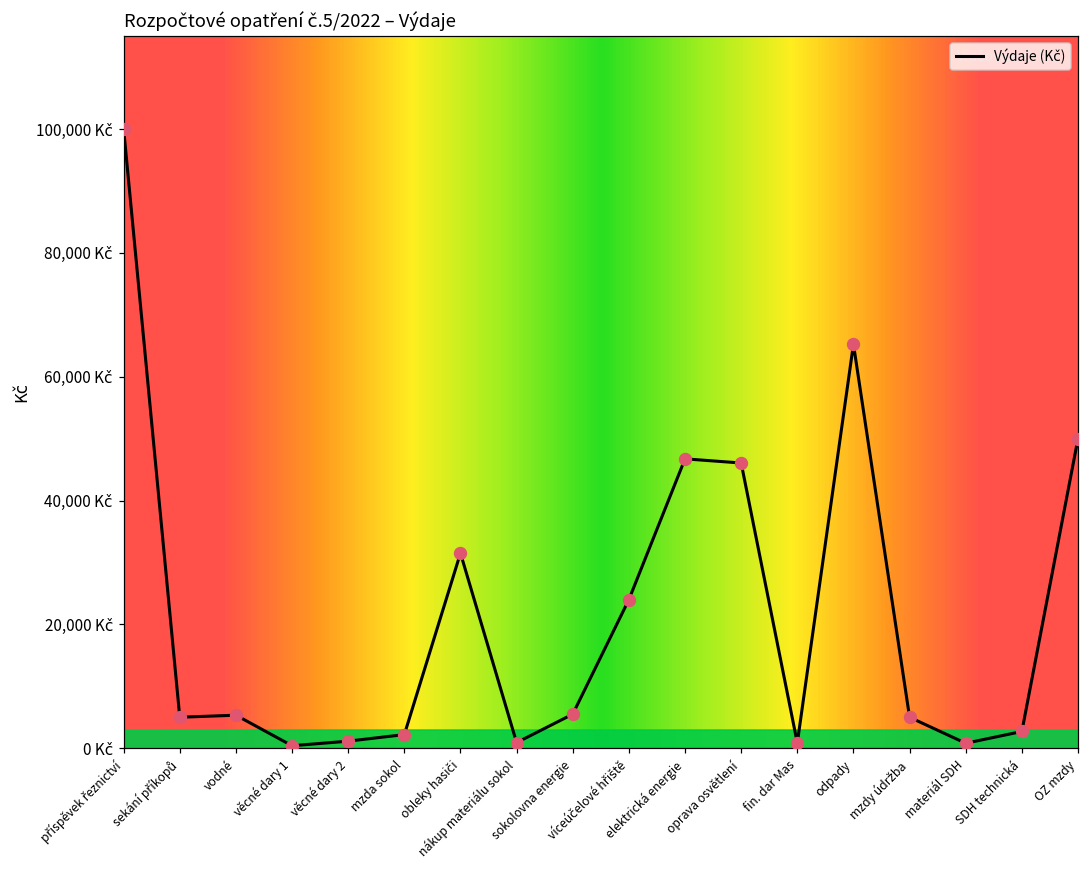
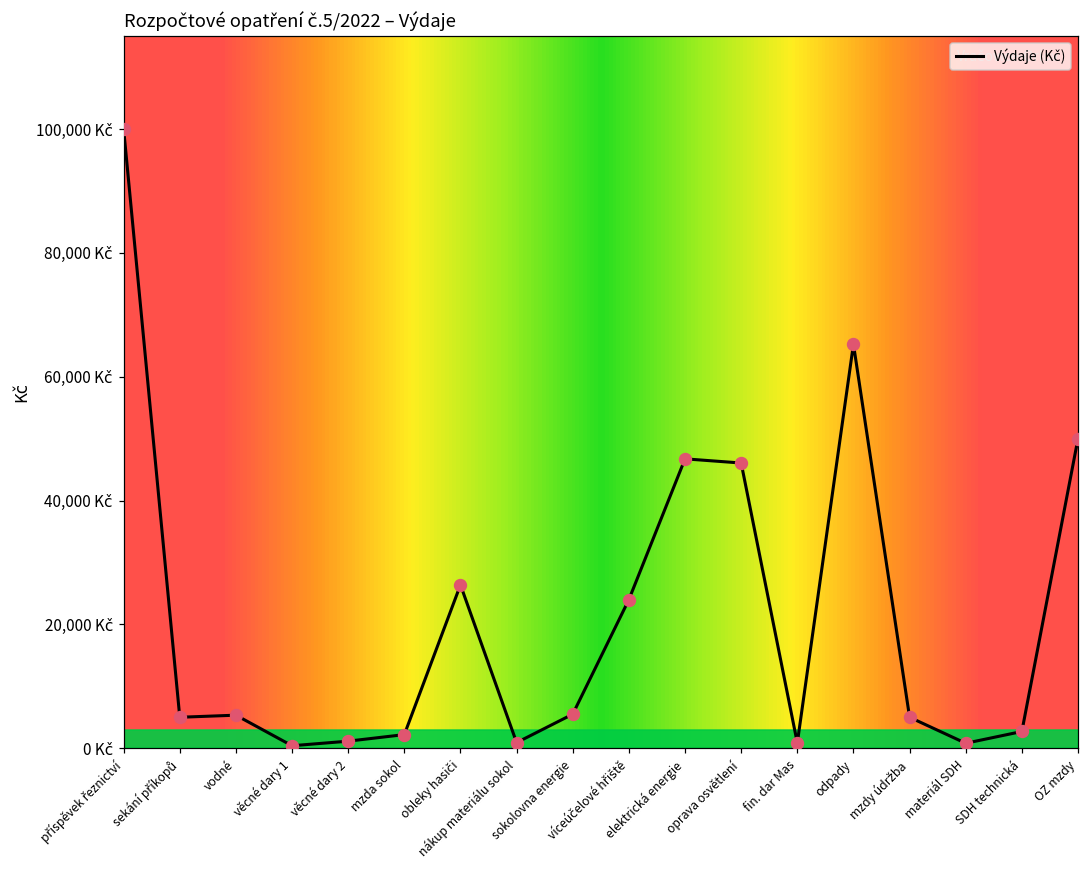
obleky hasiči: 32,000 Kč -> 26,000 Kč
